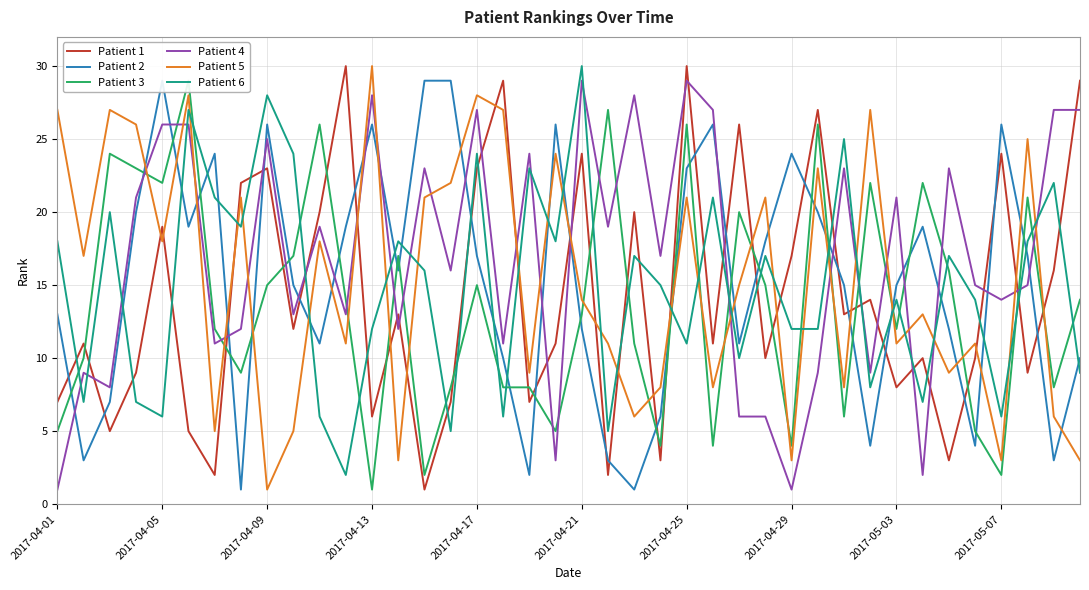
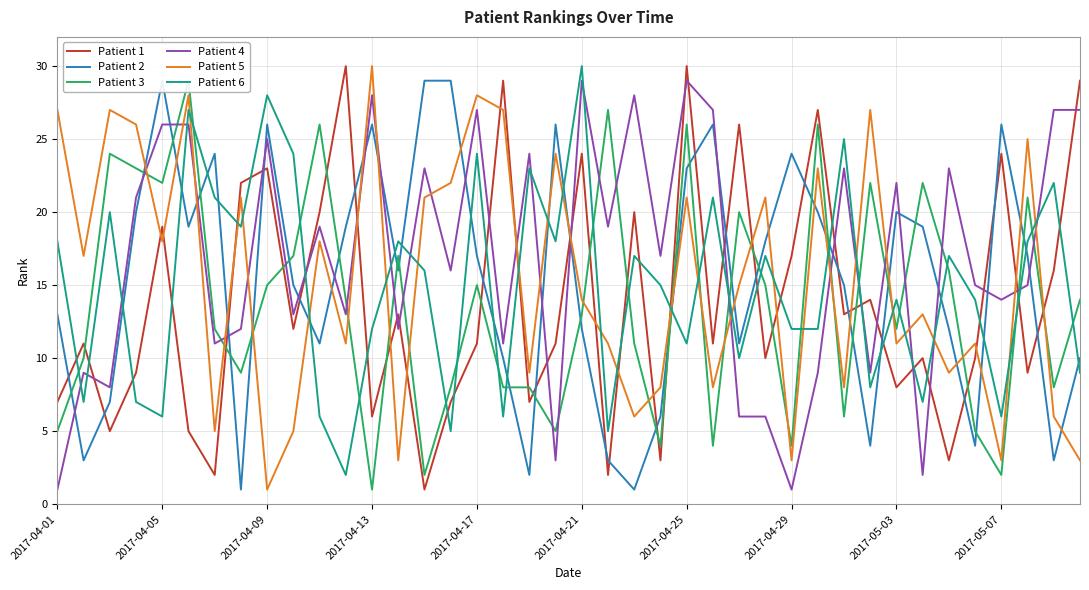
Patient 1, 2017-04-17: 23 -> 11
Patient 2, 2017-05-03: 15 -> 20
Patient 4, 2017-05-03: 21 -> 22
